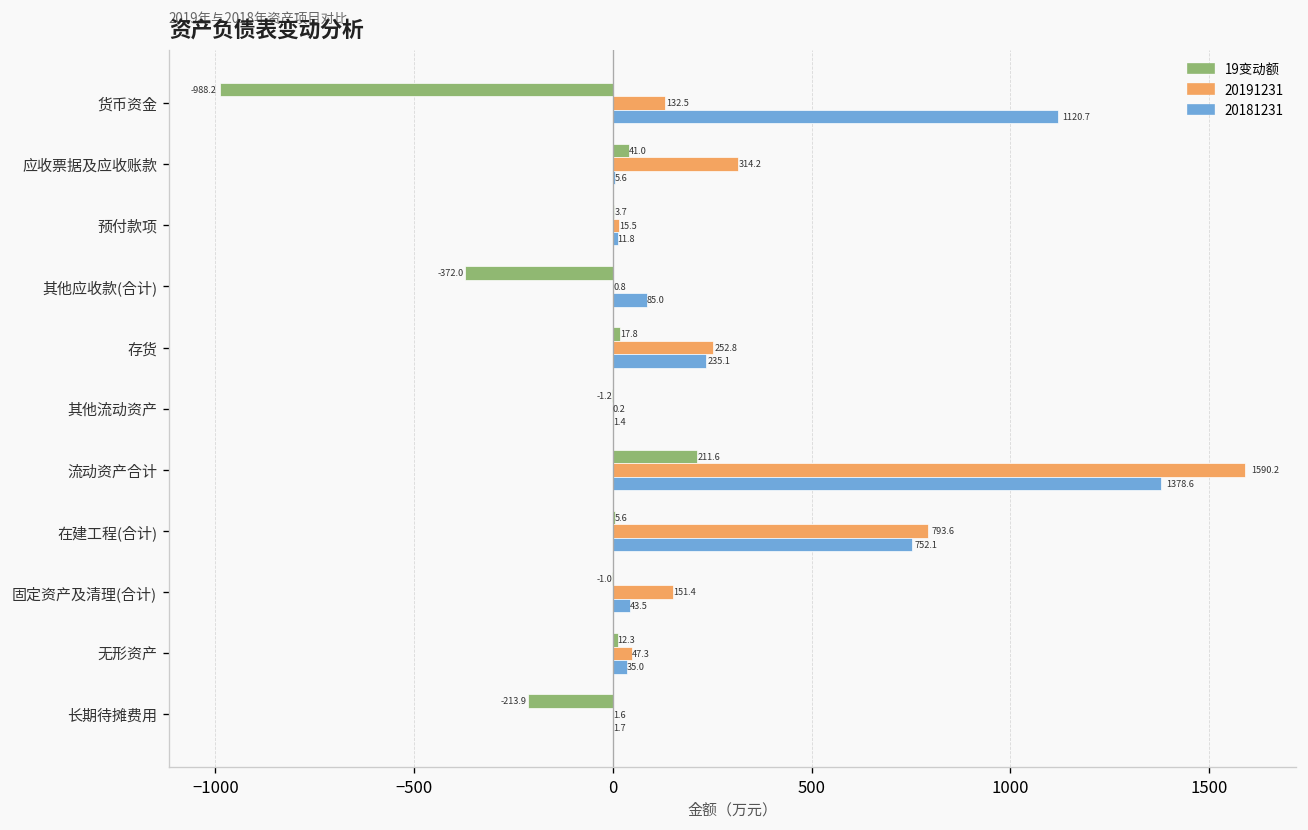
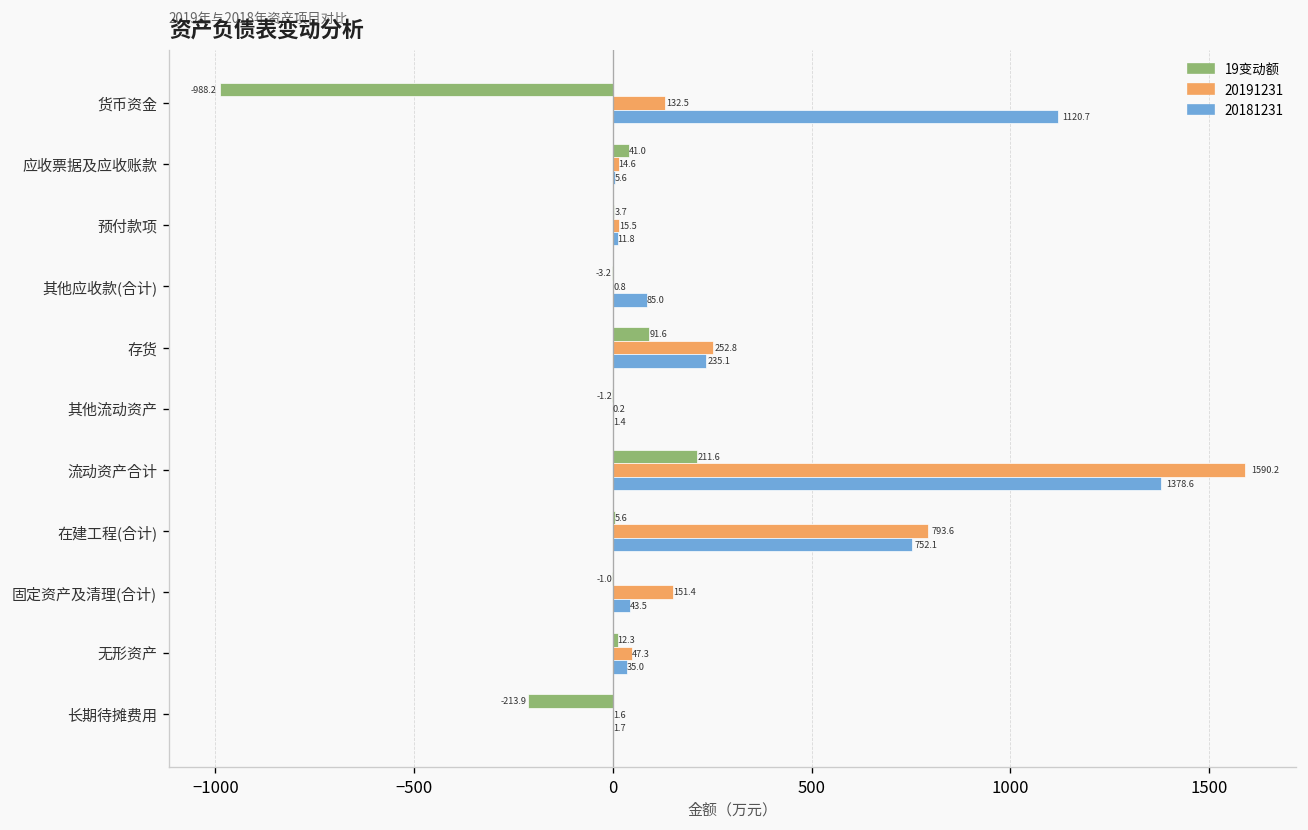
20191231, 应收票据及应收账款: 314.2 -> 14.6
19变动额, 其他应收款(合计): -372.0 -> -3.2
19变动额, 存货: 17.8 -> 91.6
